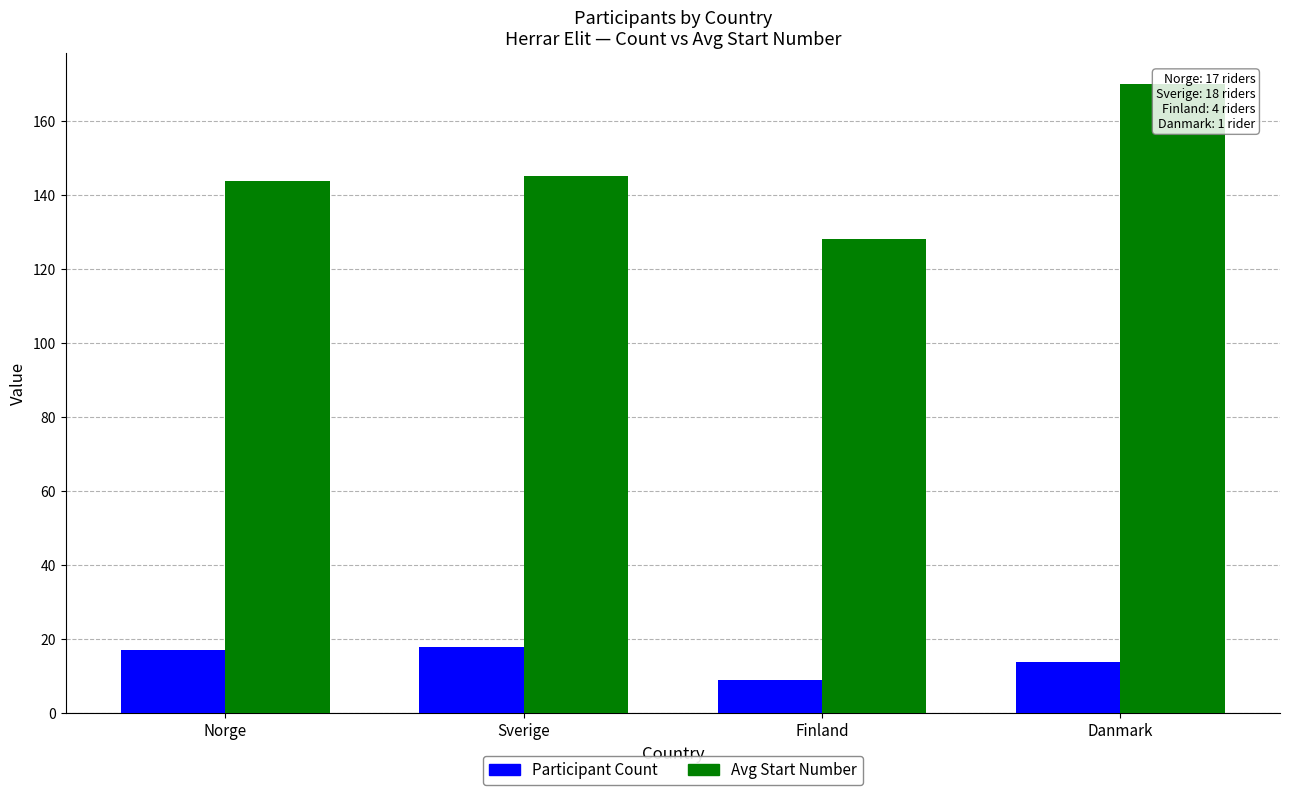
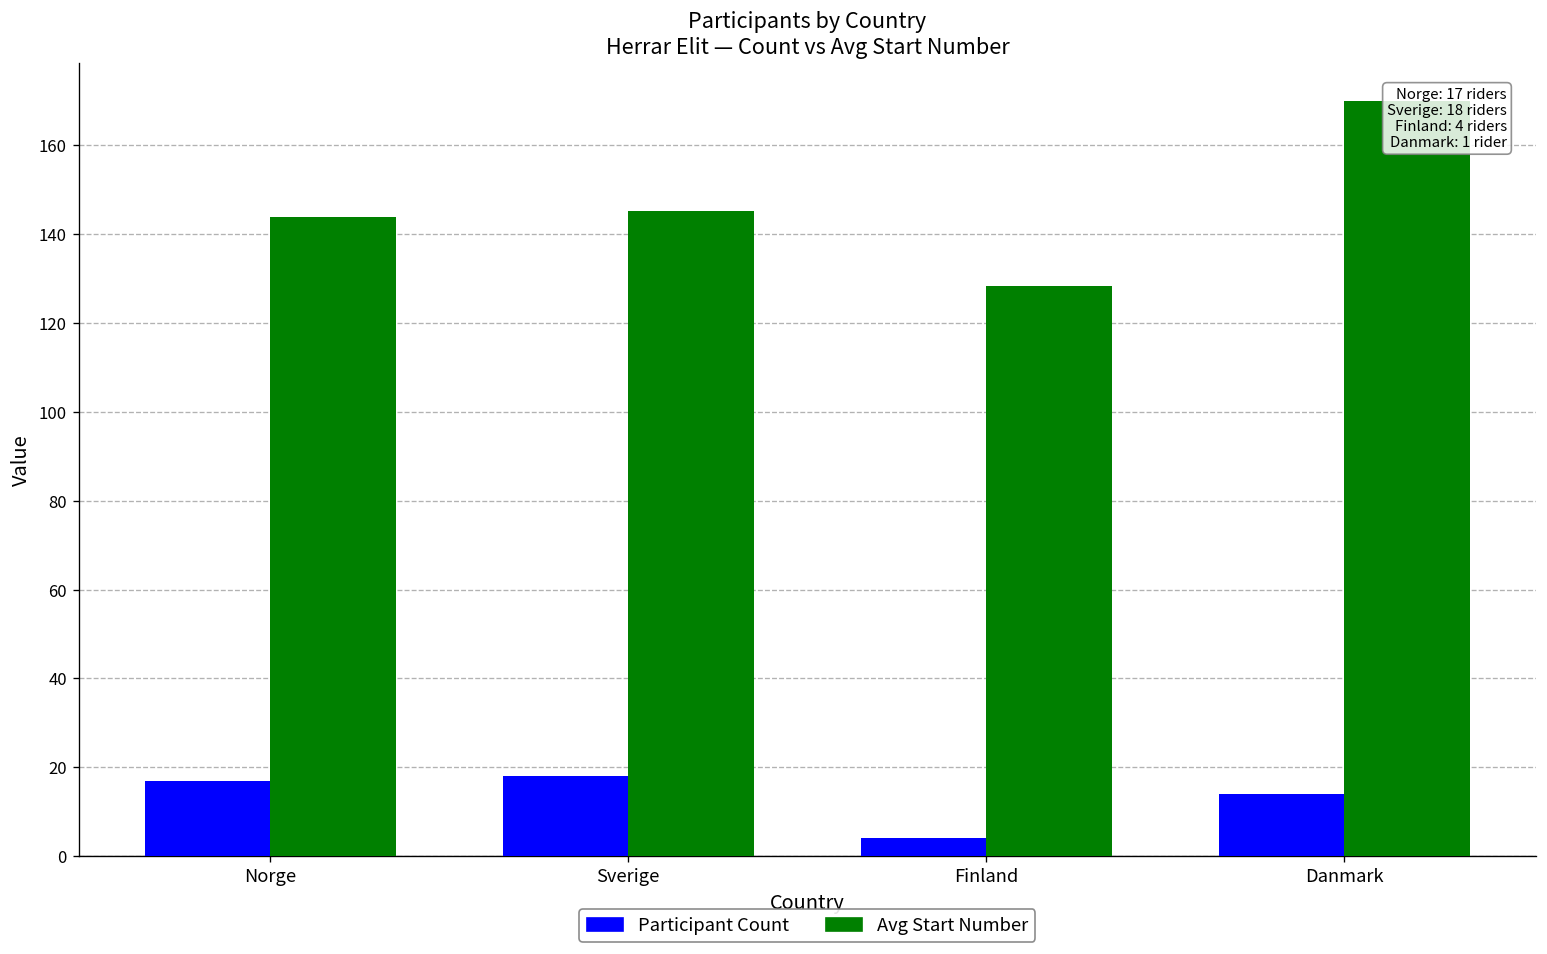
Participant Count, Finland: 9 -> 4
